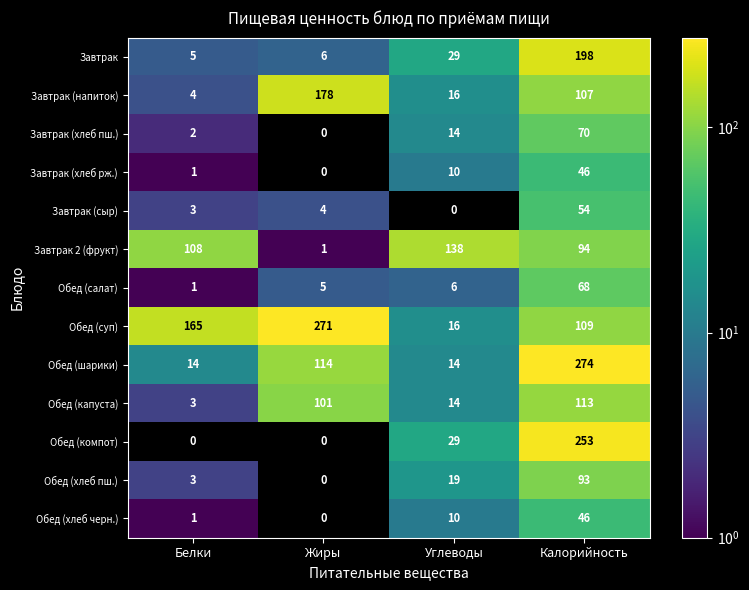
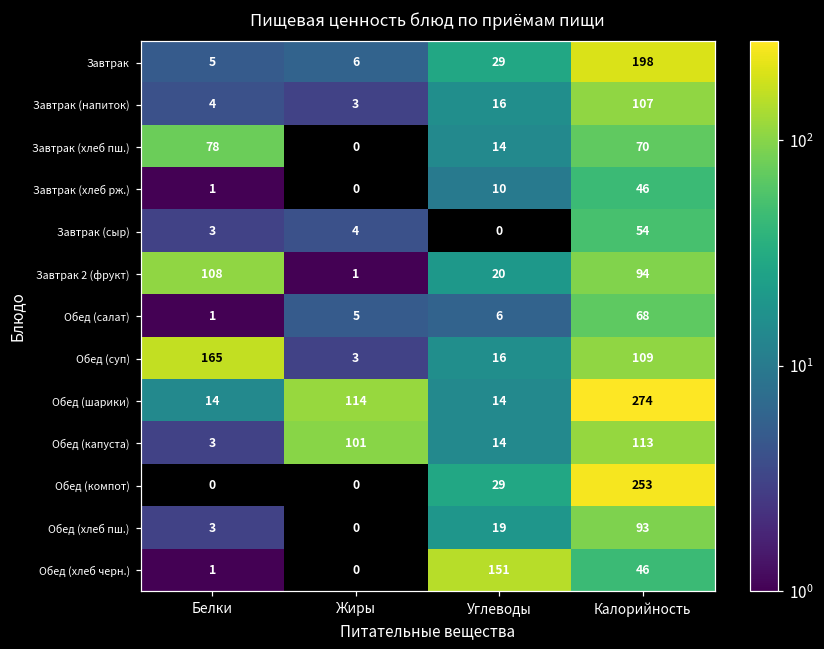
Завтрак (напиток), Жиры: 178 -> 3
Завтрак (хлеб пш.), Белки: 2 -> 78
Завтрак 2 (фрукт), Углеводы: 138 -> 20
Обед (суп), Жиры: 271 -> 3
Обед (хлеб черн.), Углеводы: 10 -> 151
